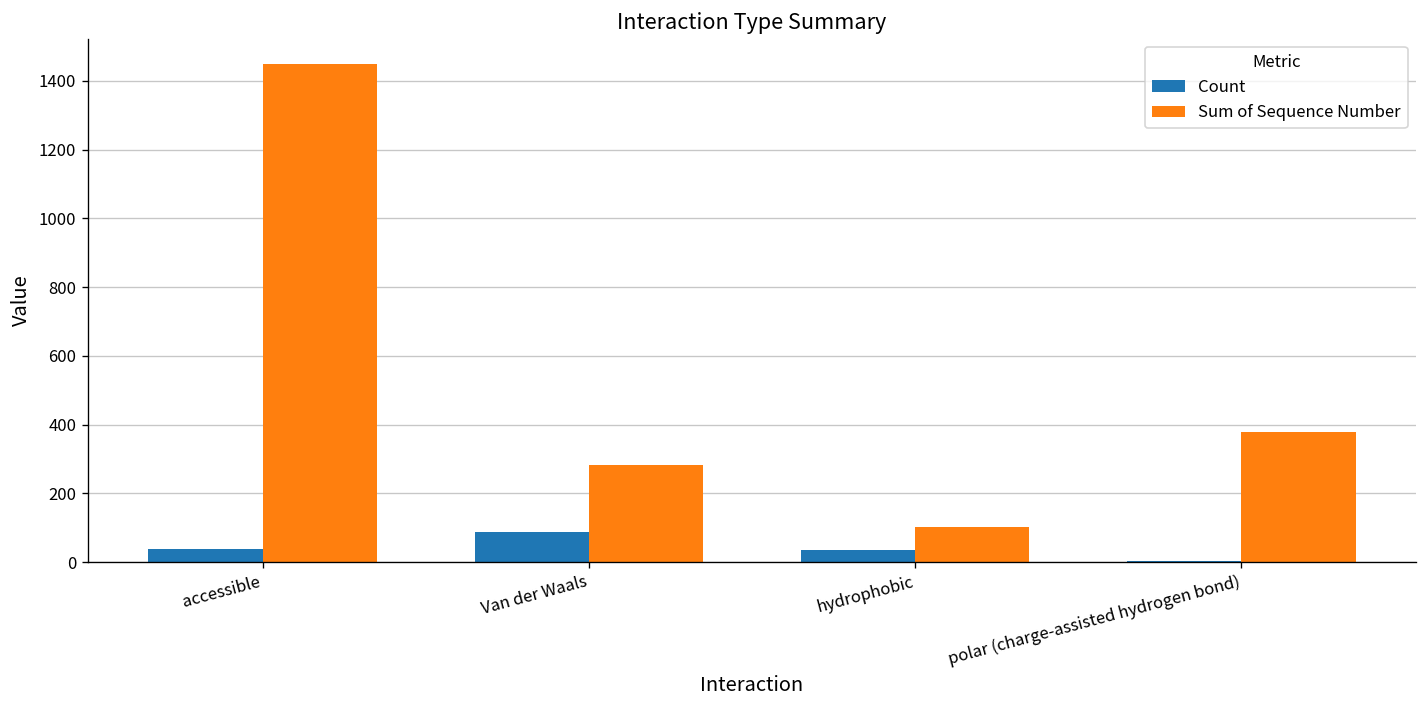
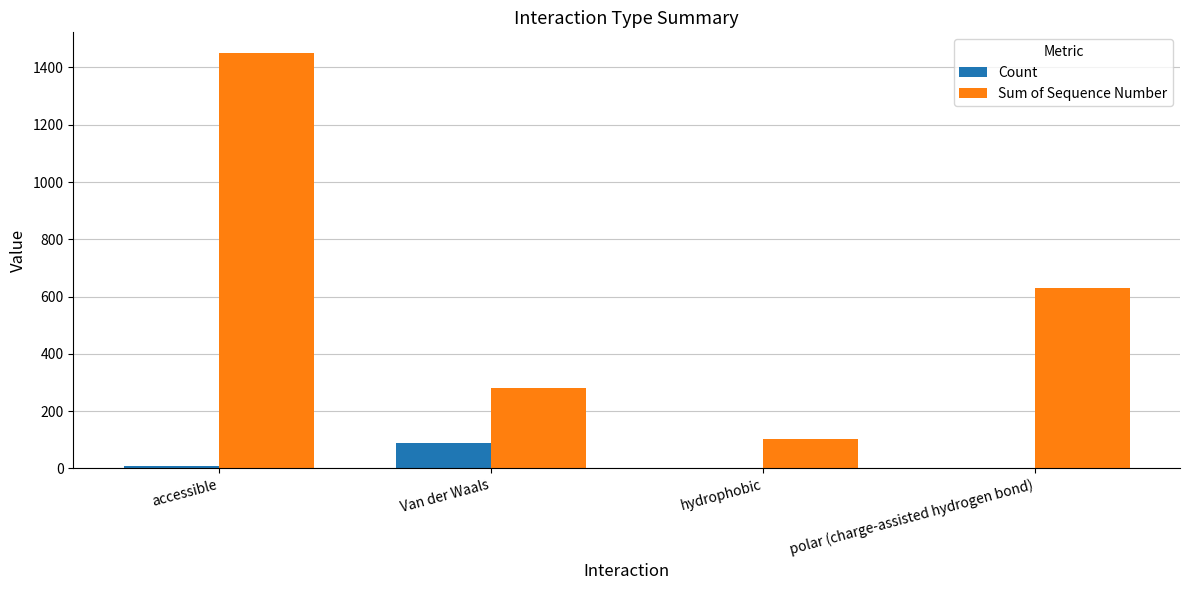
Count, accessible: 40 -> 10
Count, hydrophobic: 30 -> 0
Sum of Sequence Number, polar (charge-assisted hydrogen bond): 380 -> 630
